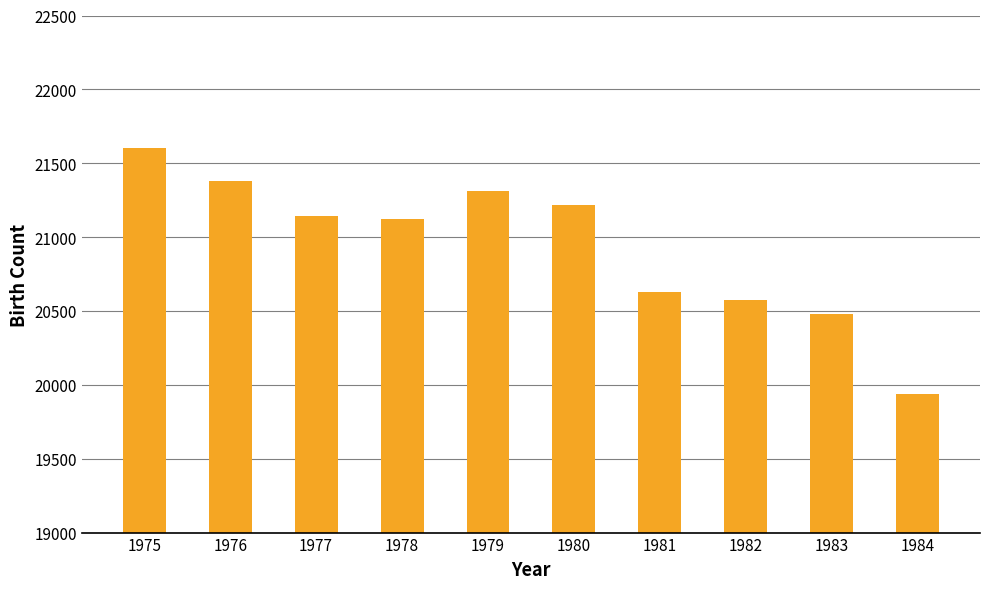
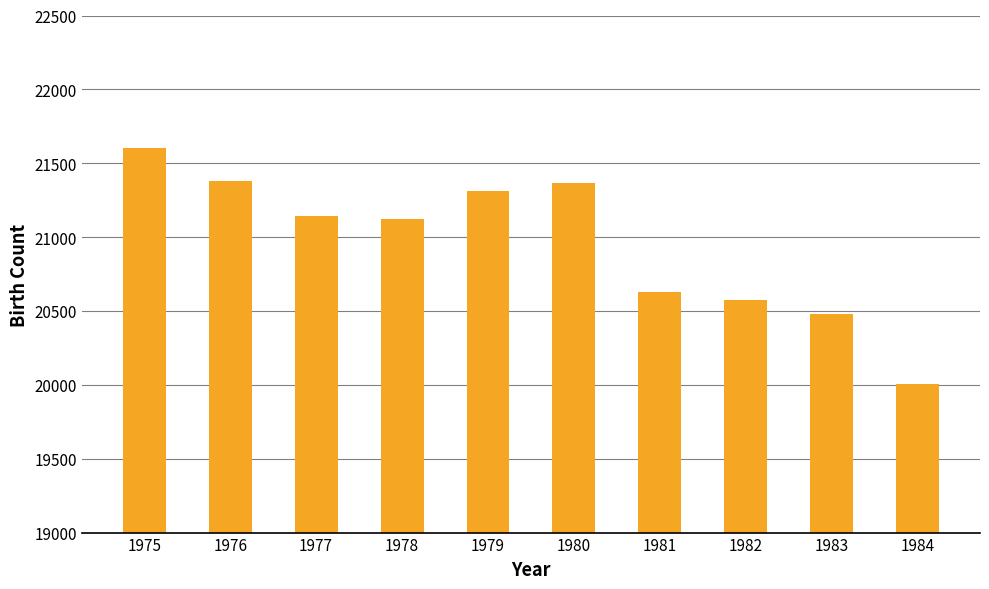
1980: 21220 -> 21370
1984: 19940 -> 20000
